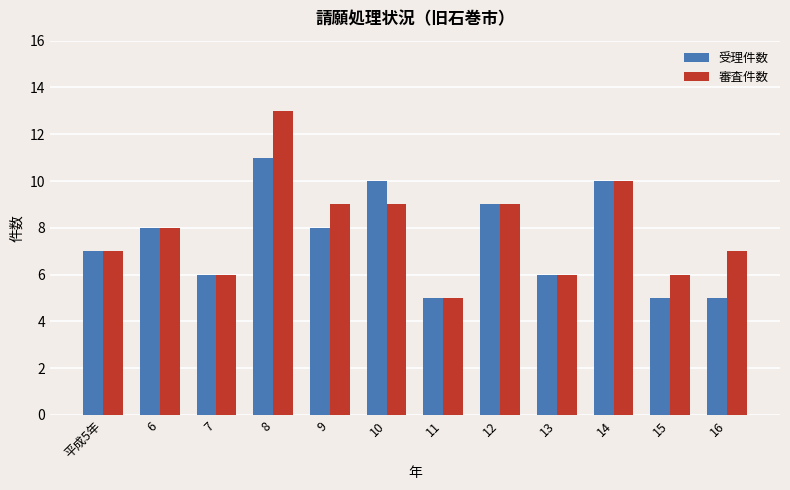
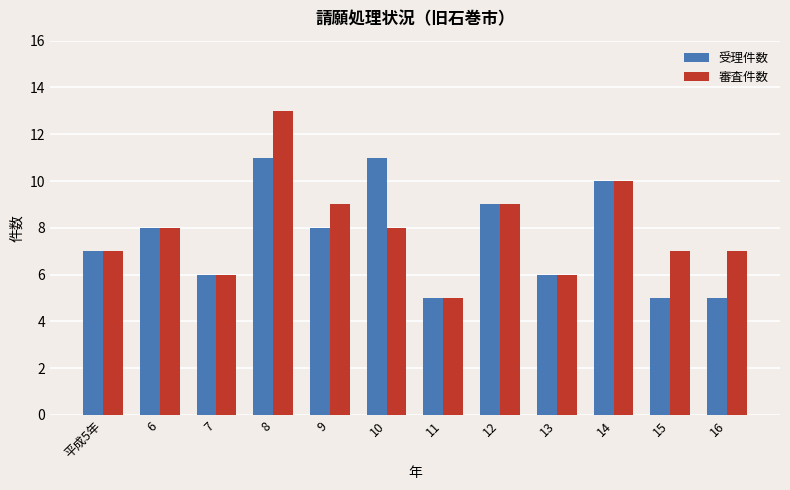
受理件数, 10: 10 -> 11
審査件数, 10: 9 -> 8
審査件数, 15: 6 -> 7
